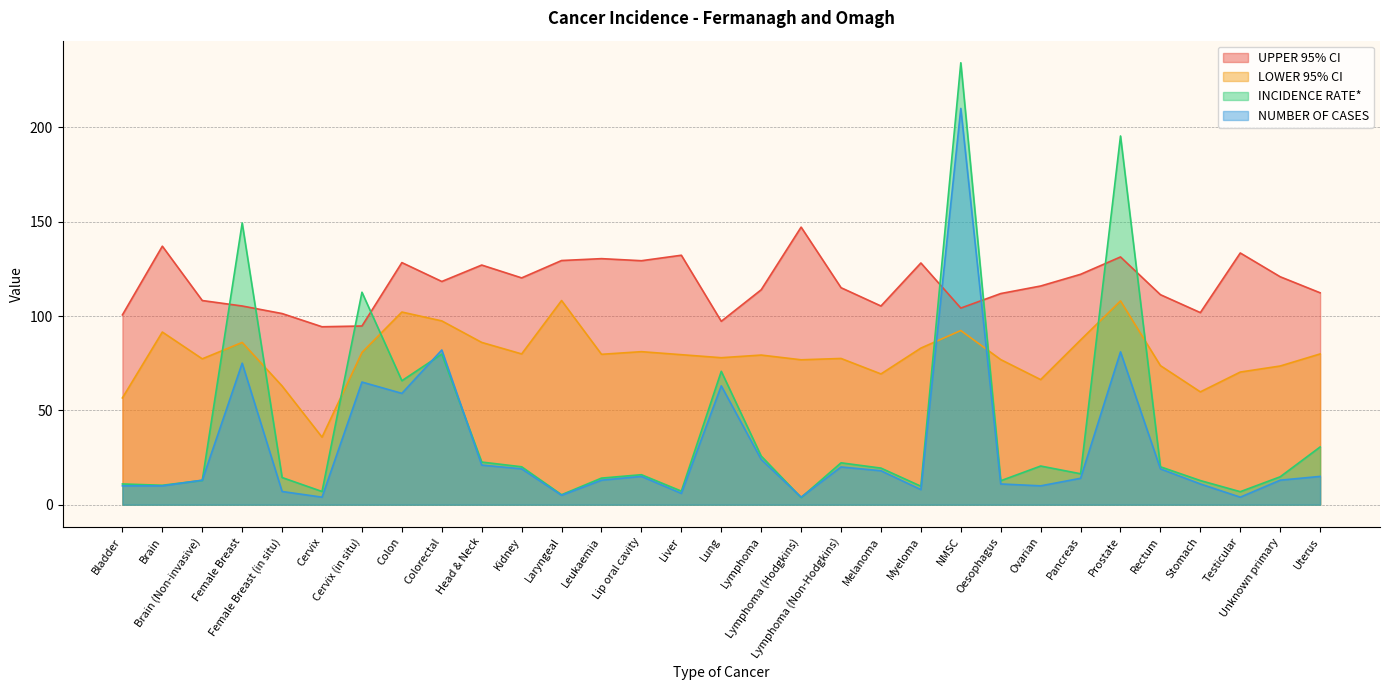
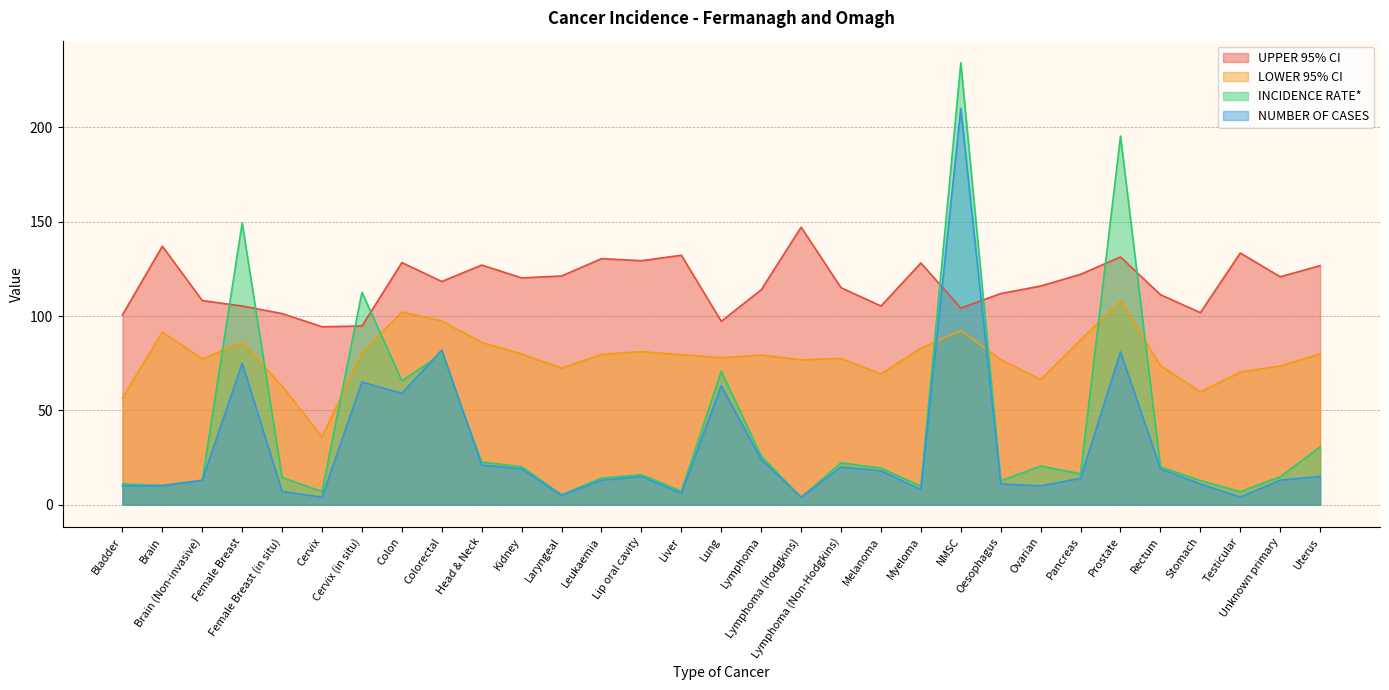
UPPER 95% CI, Laryngeal: 129 -> 121
LOWER 95% CI, Laryngeal: 108 -> 72
UPPER 95% CI, Uterus: 112 -> 127
